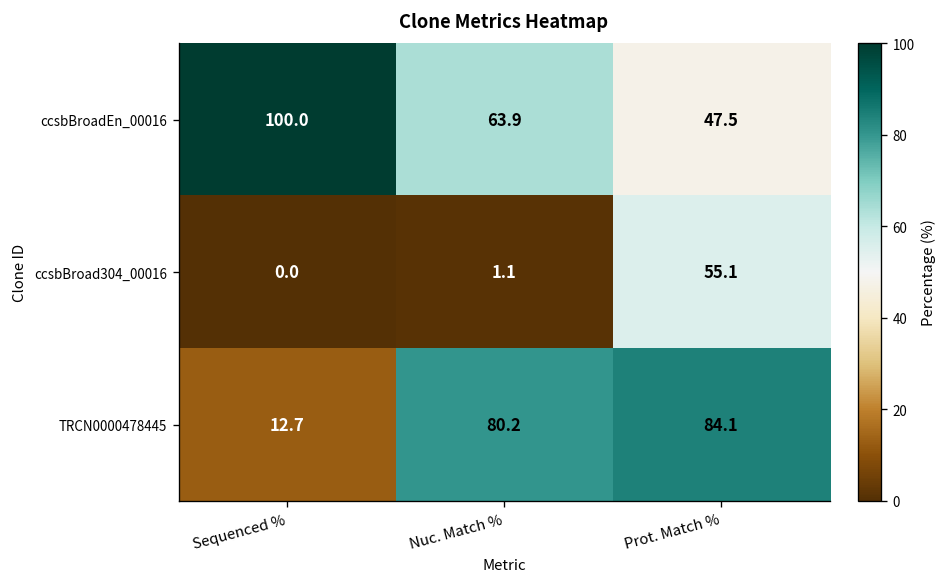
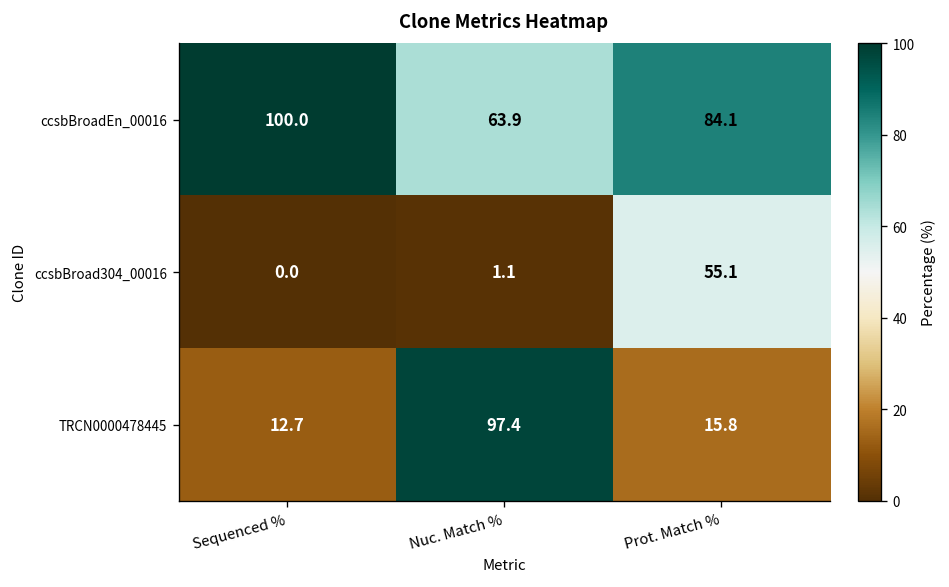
ccsbBroadEn_00016, Prot. Match %: 47.5 -> 84.1
TRCN0000478445, Nuc. Match %: 80.2 -> 97.4
TRCN0000478445, Prot. Match %: 84.1 -> 15.8
